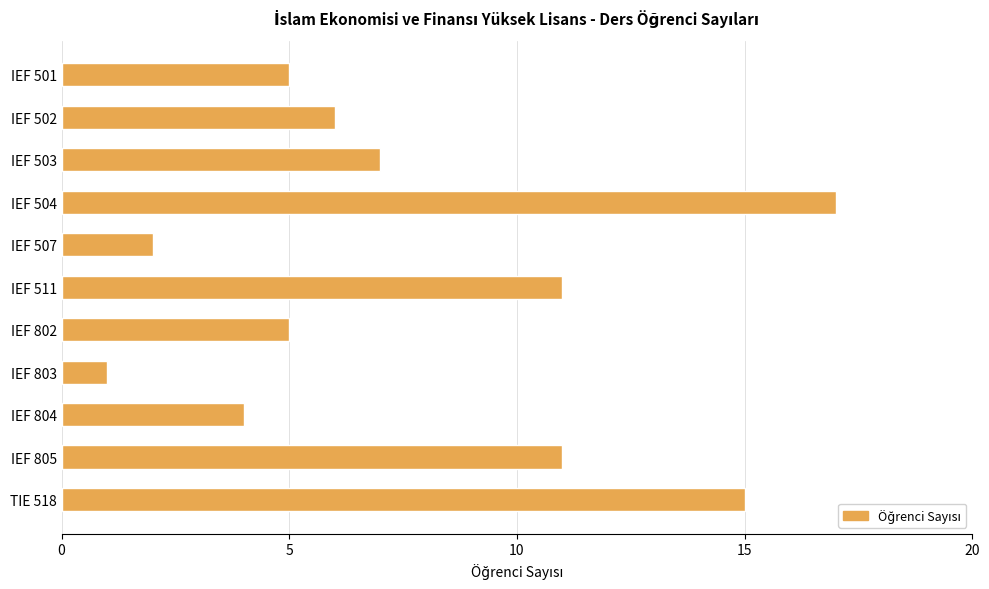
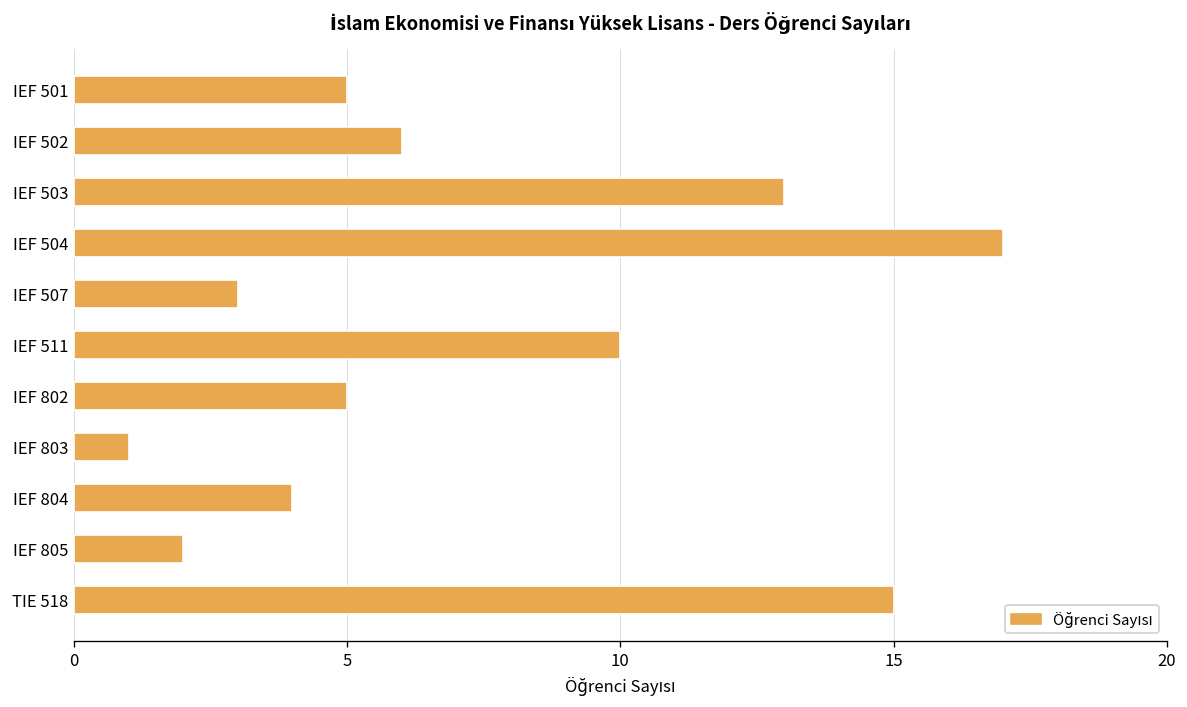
IEF 503: 7 -> 13
IEF 507: 2 -> 3
IEF 511: 11 -> 10
IEF 805: 11 -> 2
